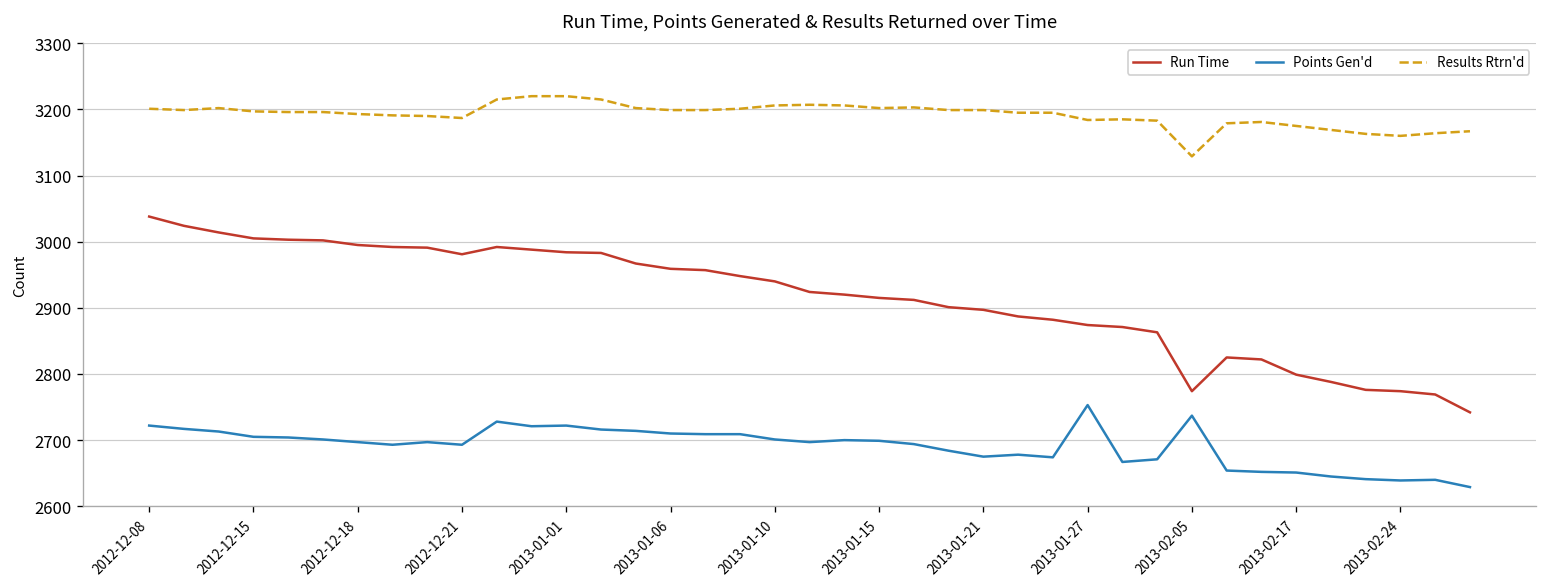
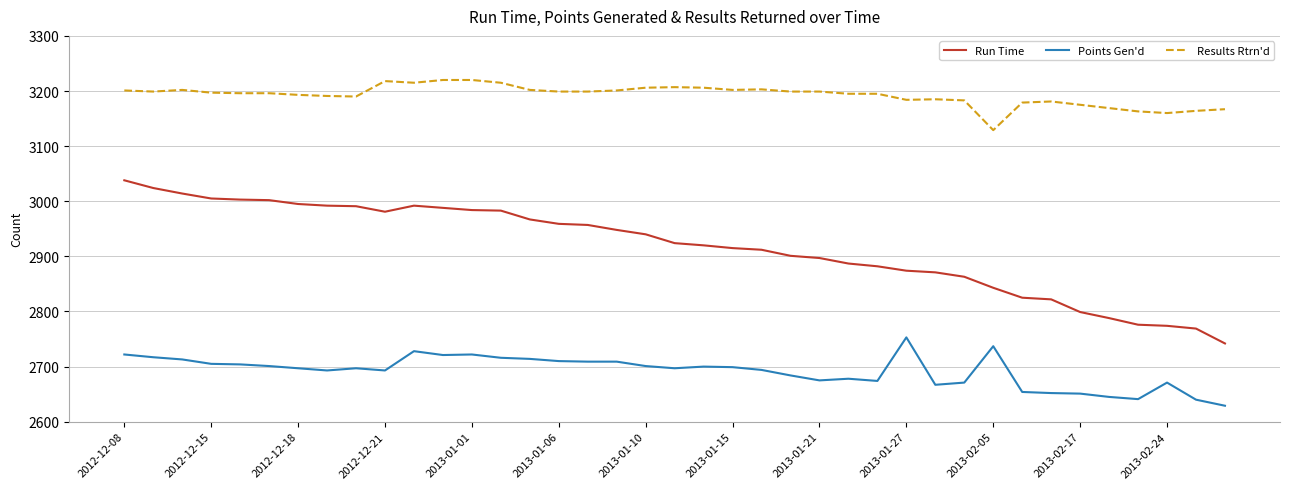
Results Rtrn'd, 2012-12-21: 3190 -> 3220
Run Time, 2013-02-05: 2770 -> 2840
Points Gen'd, 2013-02-24: 2640 -> 2670
